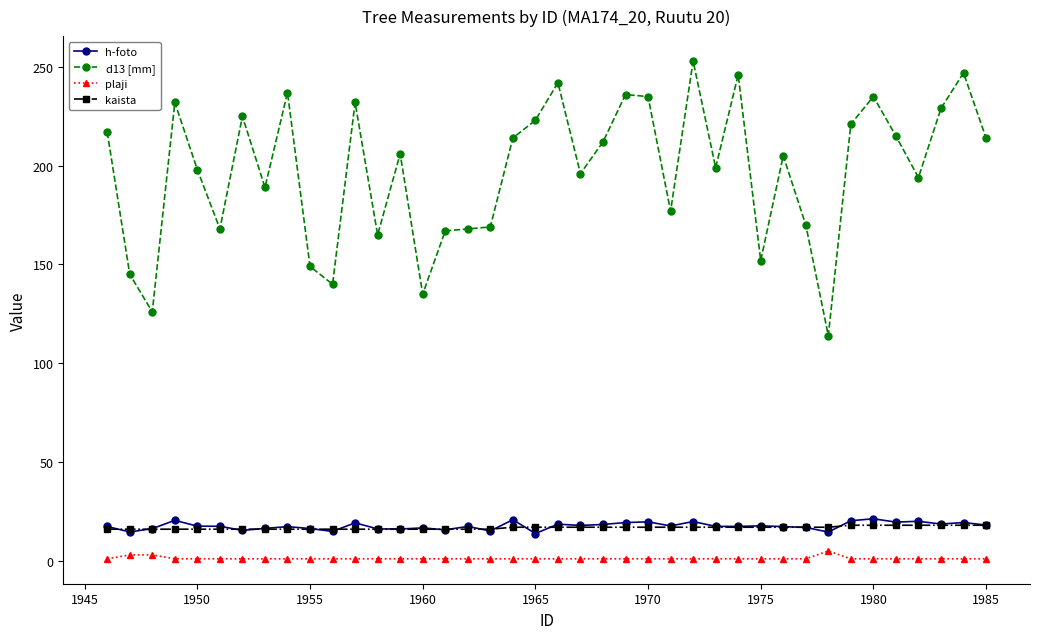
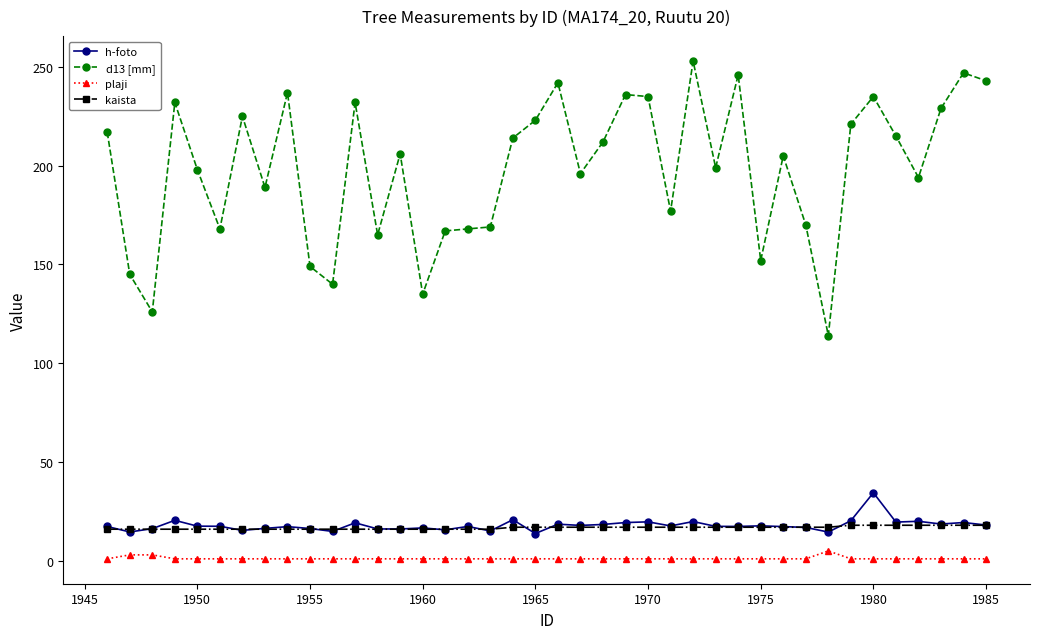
h-foto, 1980: 21 -> 34
d13 [mm], 1985: 214 -> 243
